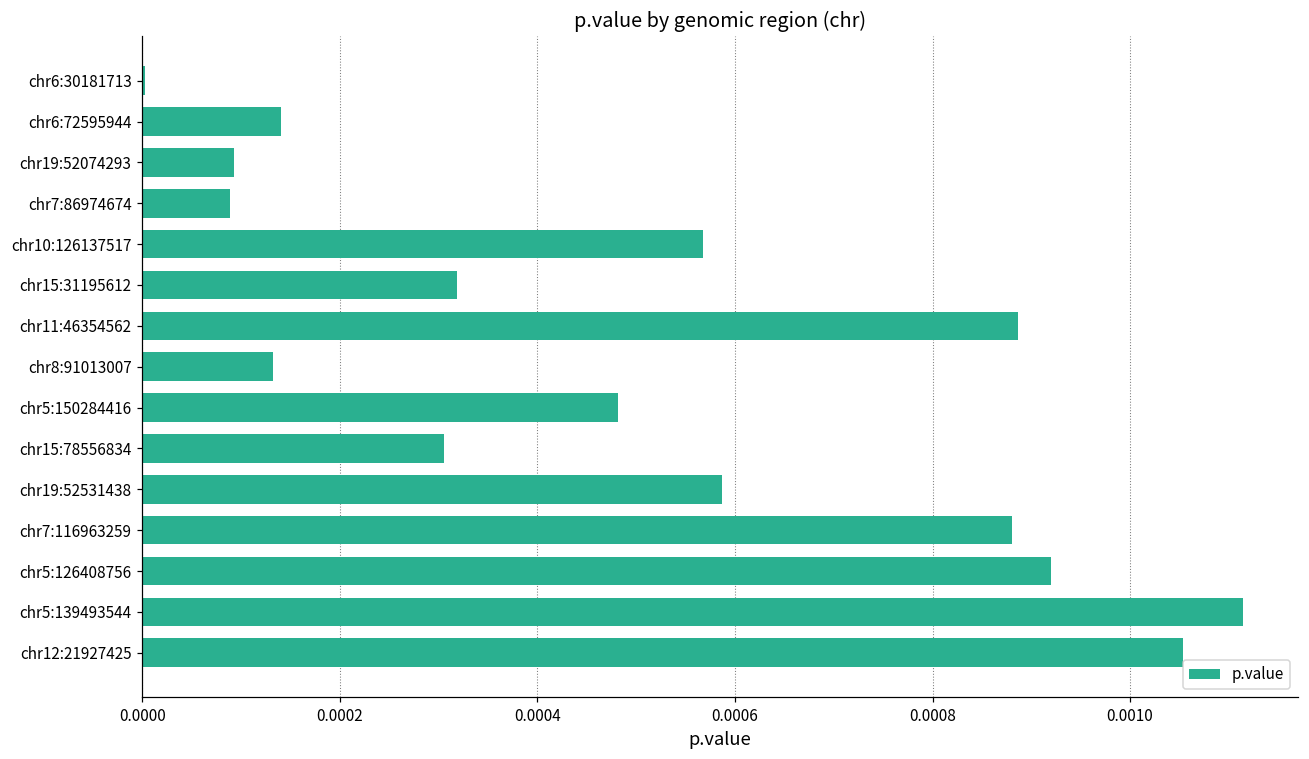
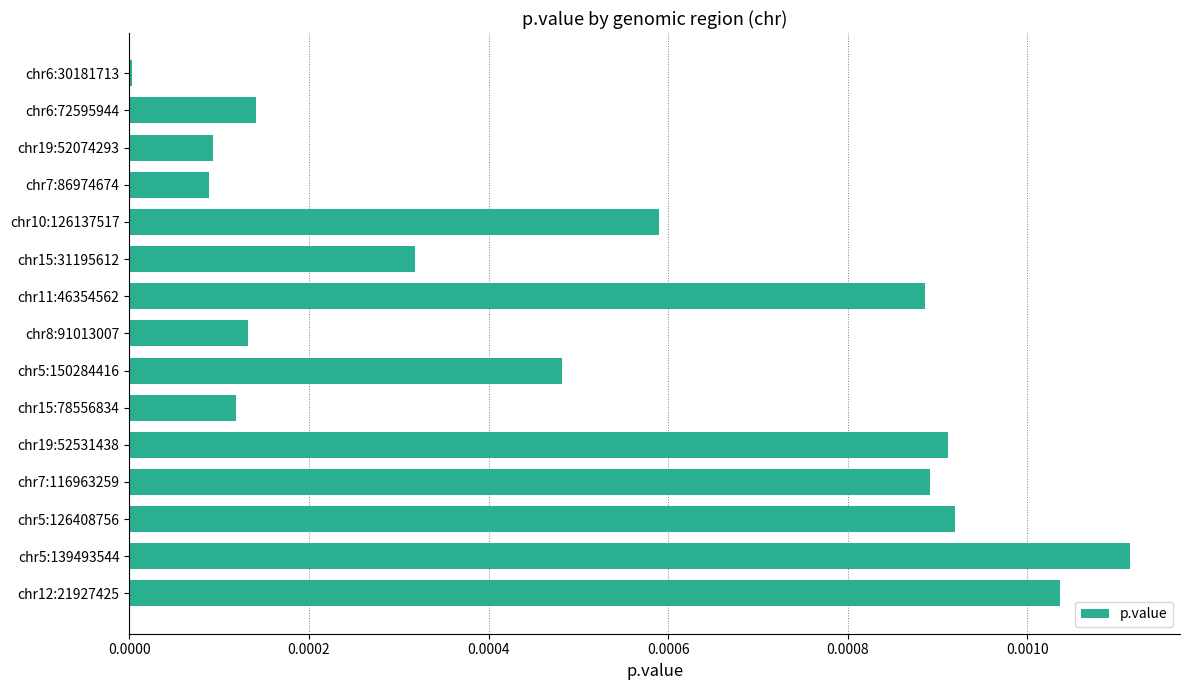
chr10:126137517: 0.00057 -> 0.00059
chr15:78556834: 0.00031 -> 0.00012
chr19:52531438: 0.00059 -> 0.00091
chr7:116963259: 0.00088 -> 0.00089
chr12:21927425: 0.00105 -> 0.00104
